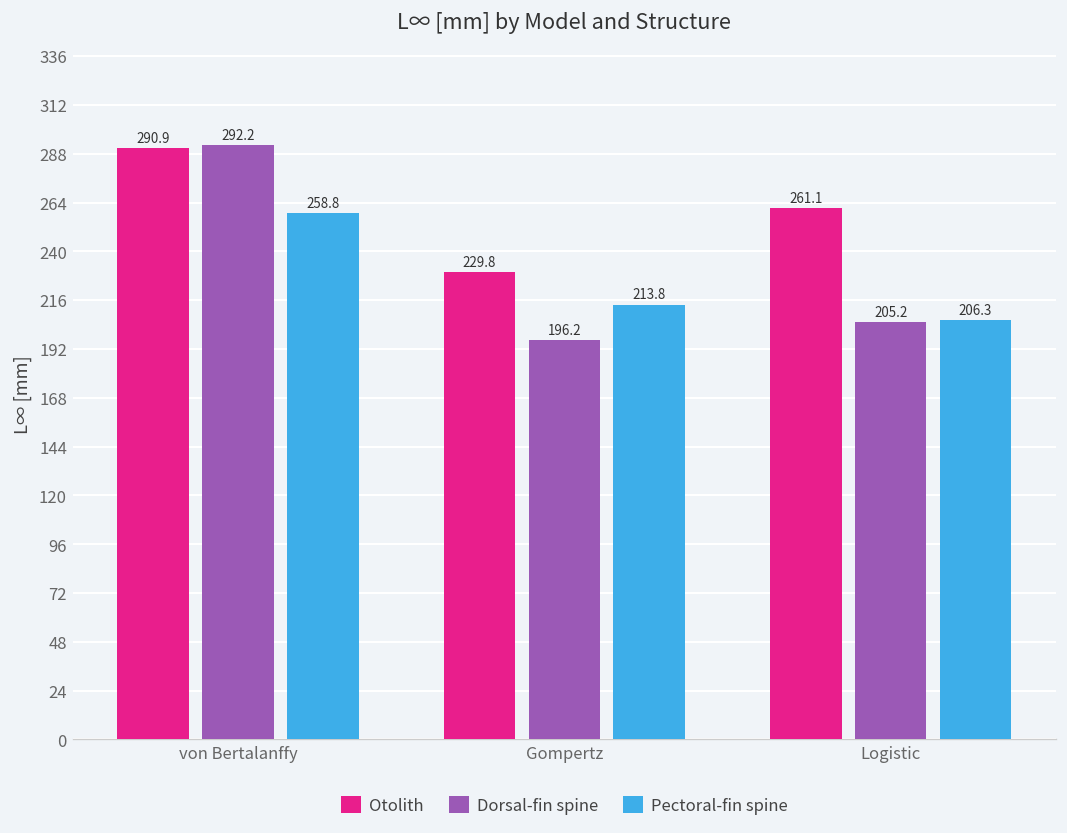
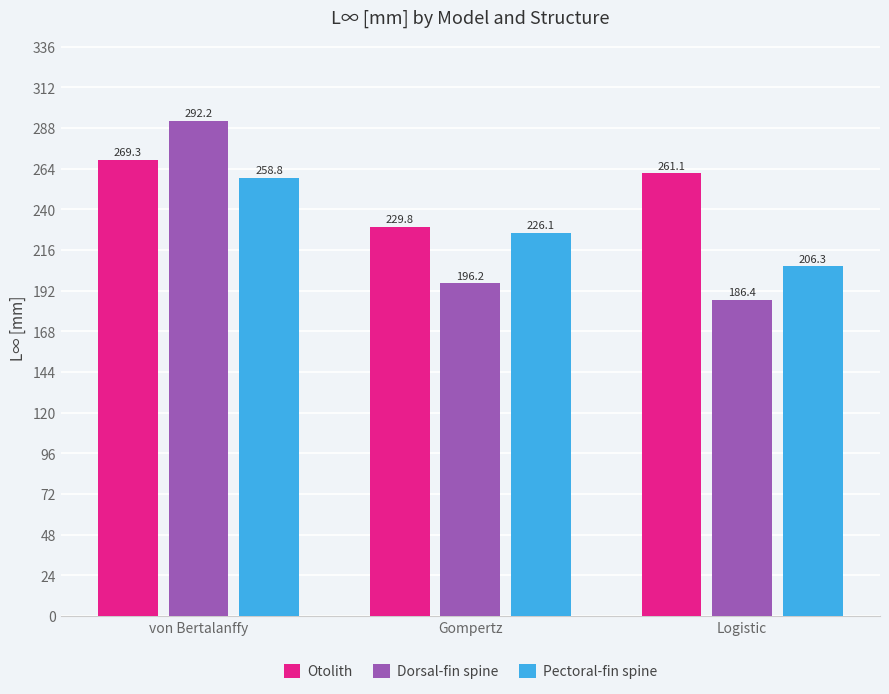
Otolith, von Bertalanffy: 290.9 -> 269.3
Pectoral-fin spine, Gompertz: 213.8 -> 226.1
Dorsal-fin spine, Logistic: 205.2 -> 186.4
